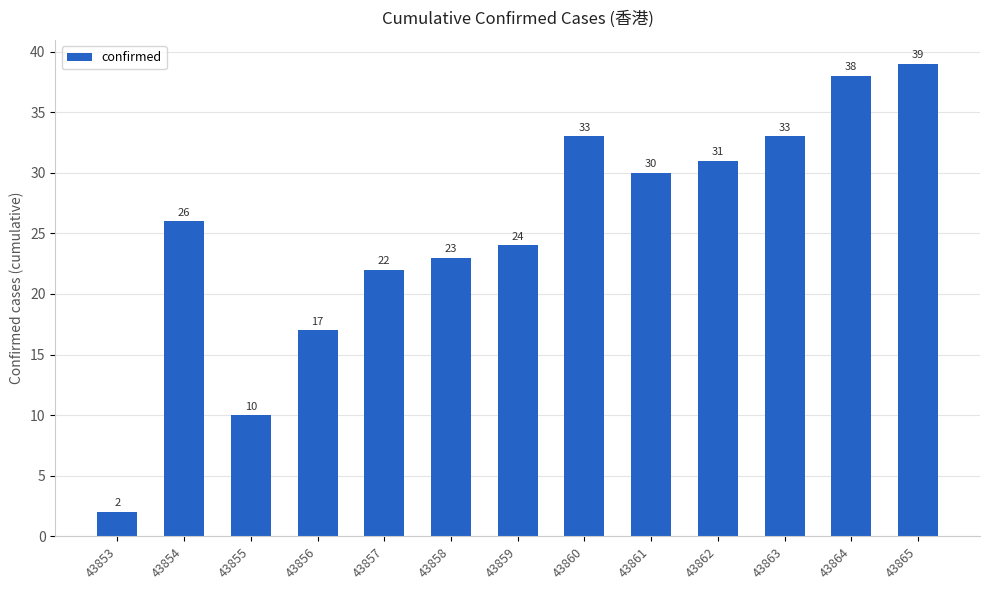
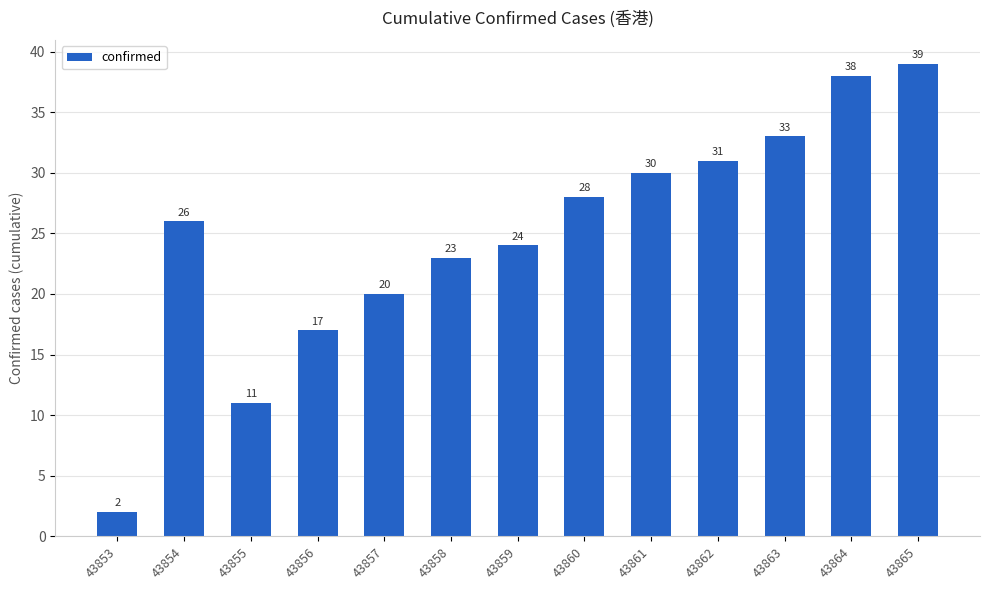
43855: 10 -> 11
43857: 22 -> 20
43860: 33 -> 28
